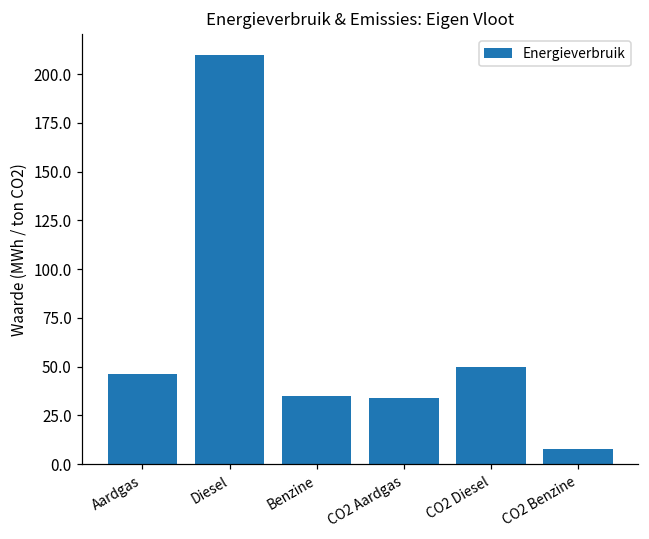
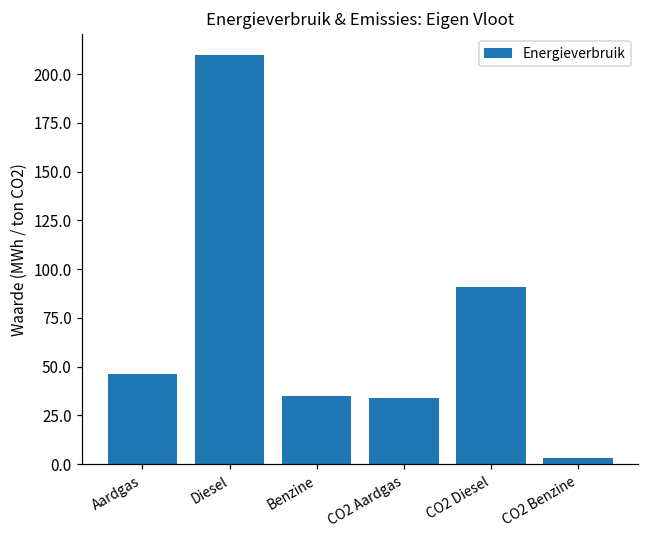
CO2 Diesel: 50 -> 91
CO2 Benzine: 8 -> 3
